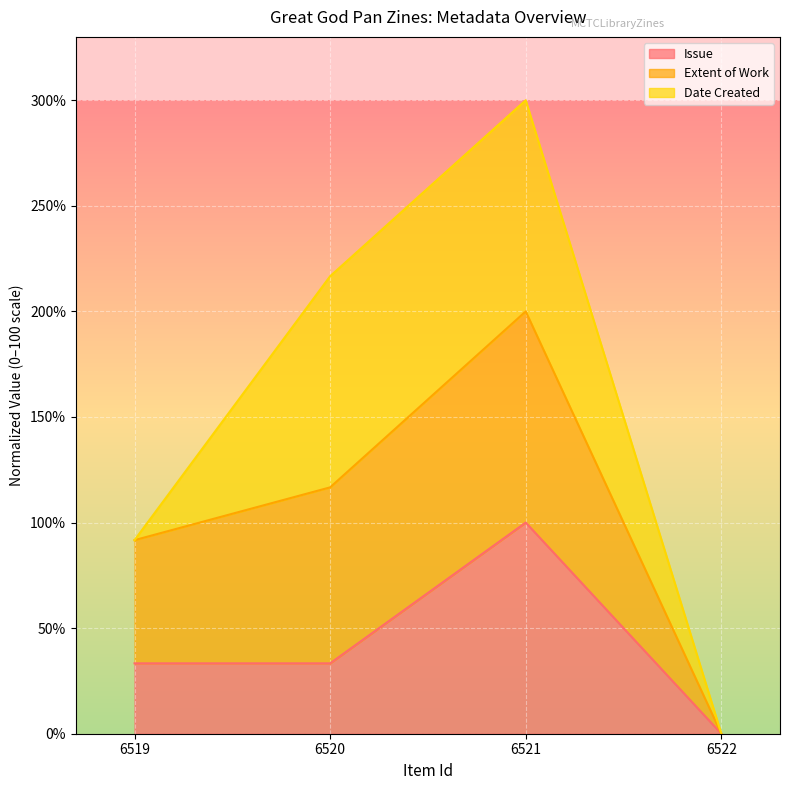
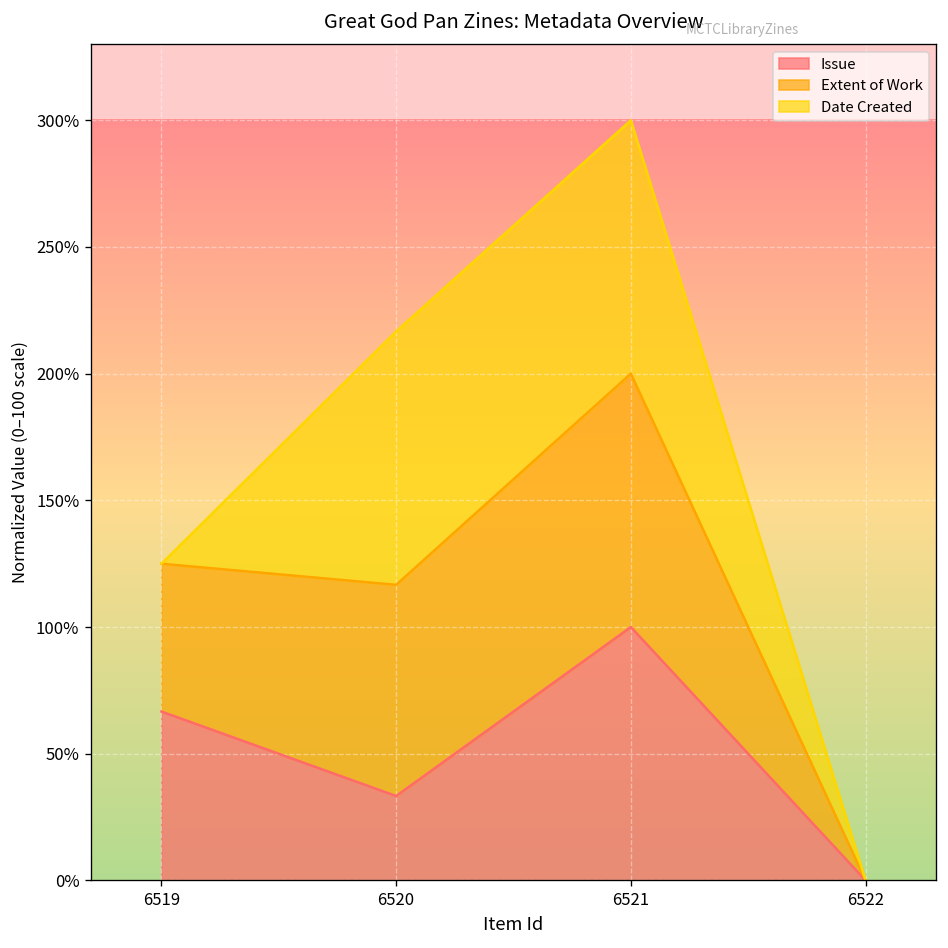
Issue, 6519: 33% -> 67%
